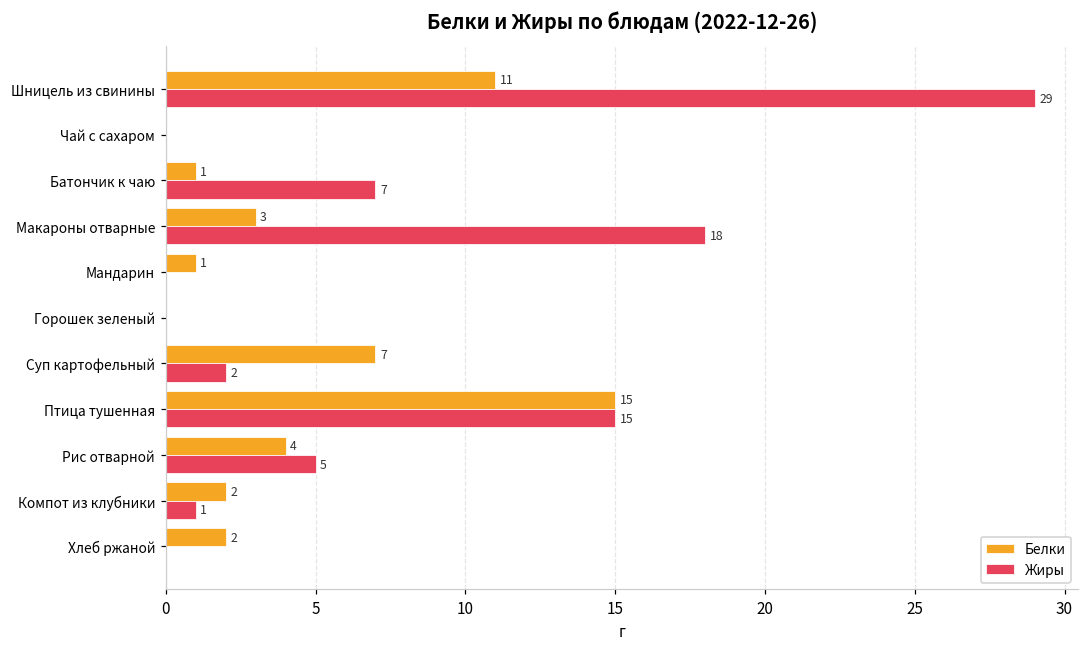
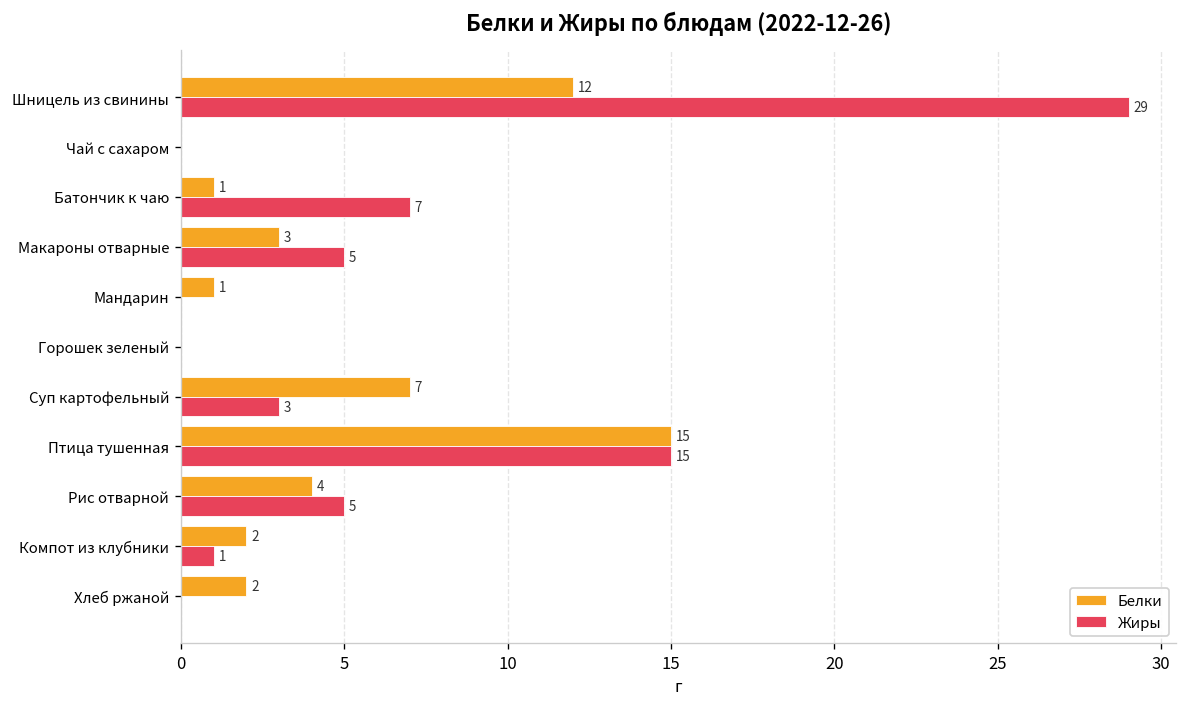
Белки, Шницель из свинины: 11 -> 12
Жиры, Макароны отварные: 18 -> 5
Жиры, Суп картофельный: 2 -> 3
